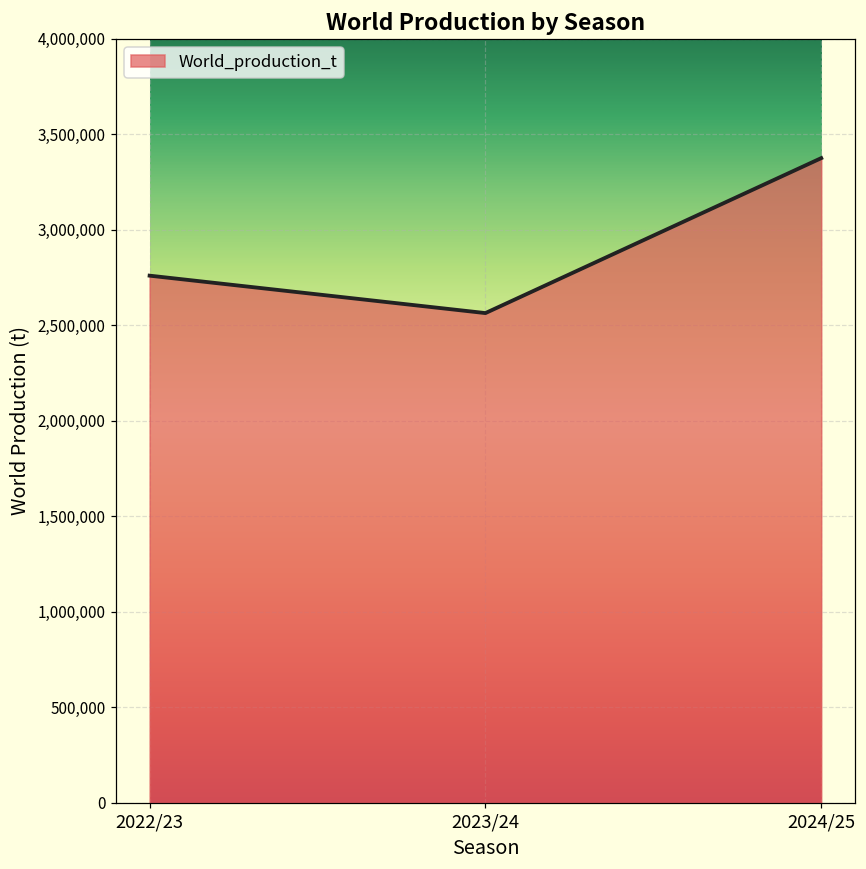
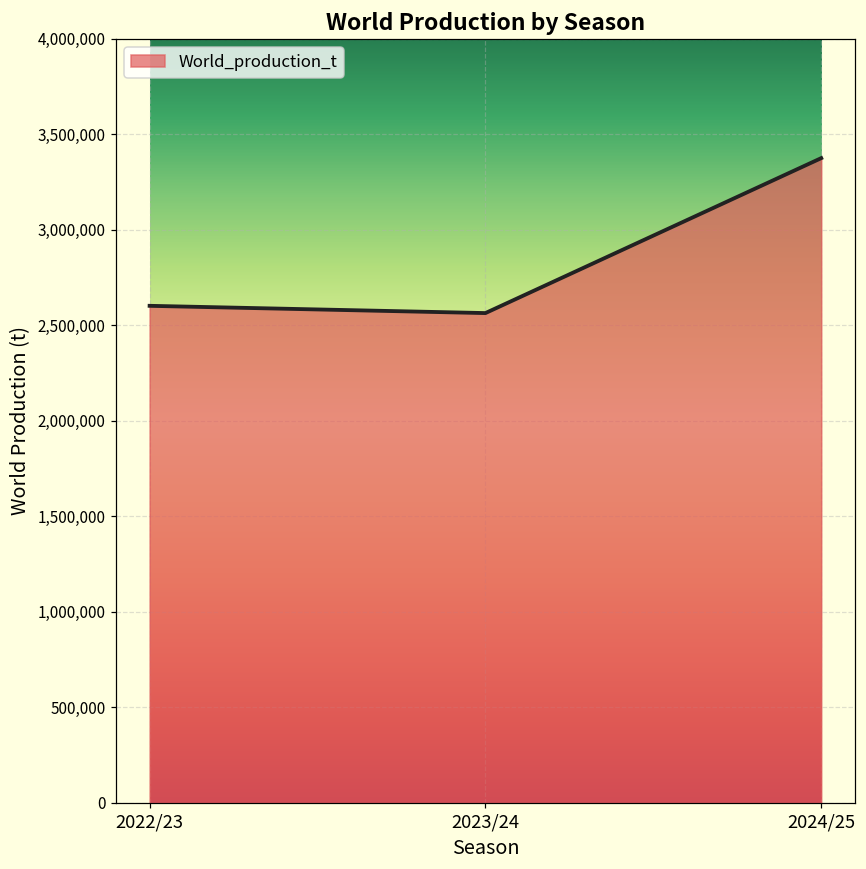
2022/23: 2,760,000 -> 2,600,000
